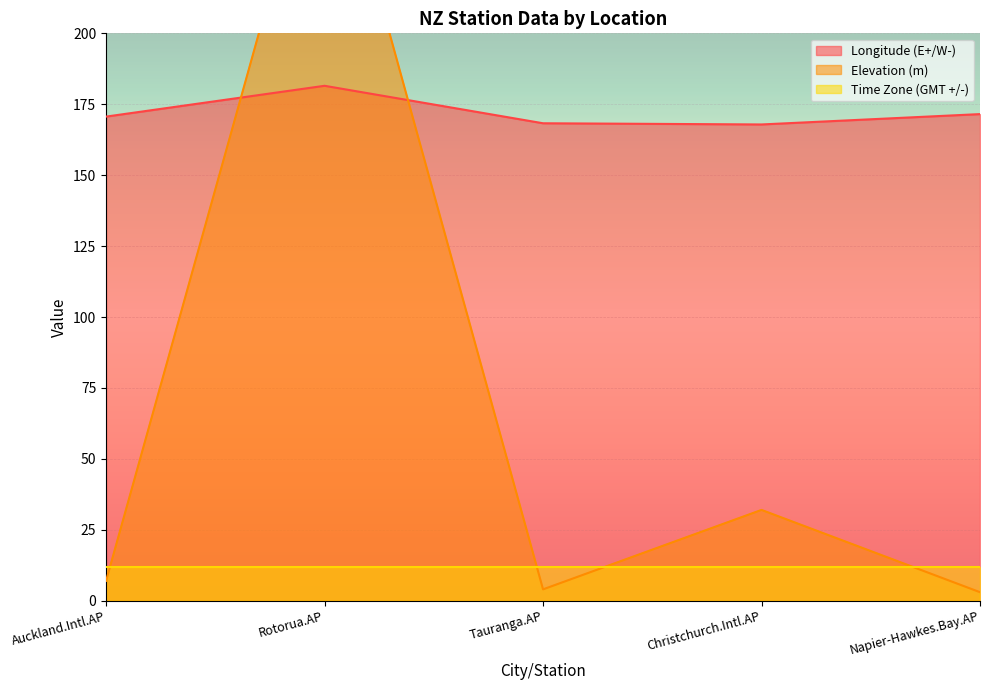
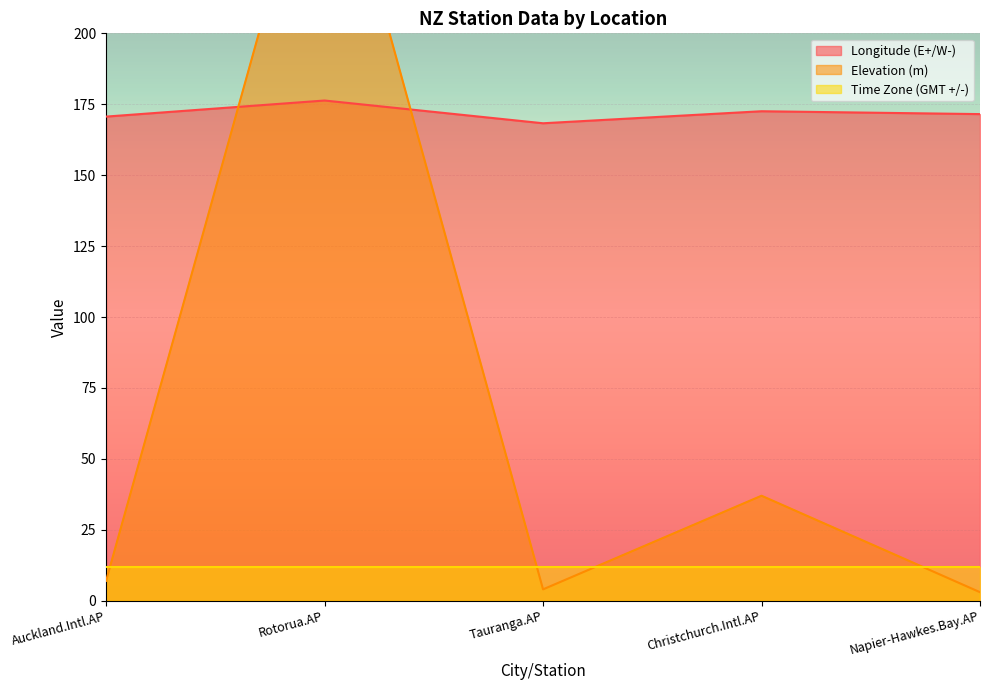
Longitude (E+/W-), Rotorua.AP: 182 -> 176
Longitude (E+/W-), Christchurch.Intl.AP: 168 -> 173
Elevation (m), Christchurch.Intl.AP: 32 -> 37
